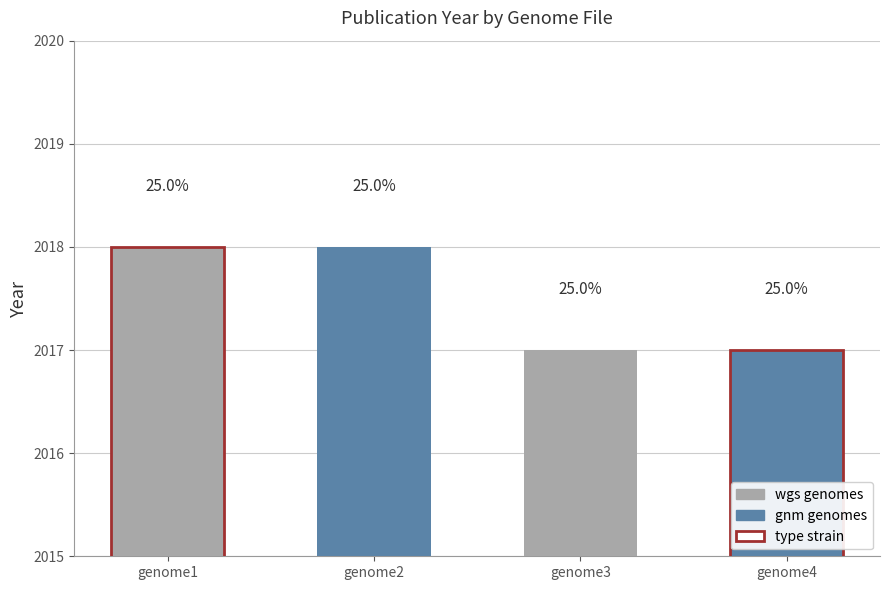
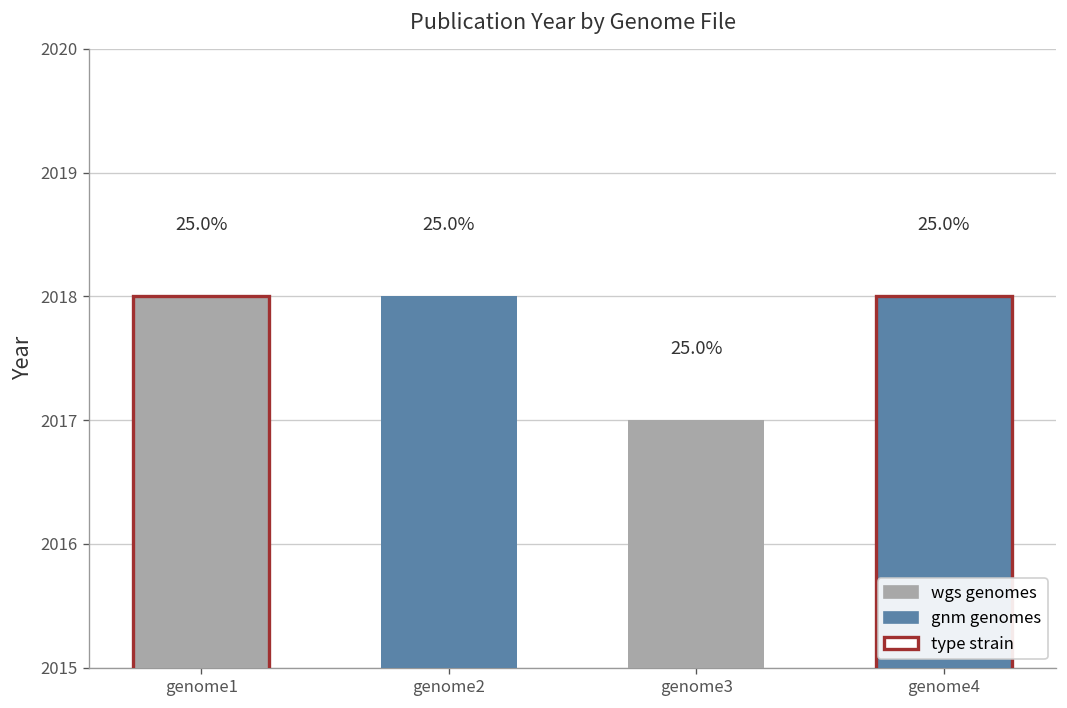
genome4: 2017 -> 2018
